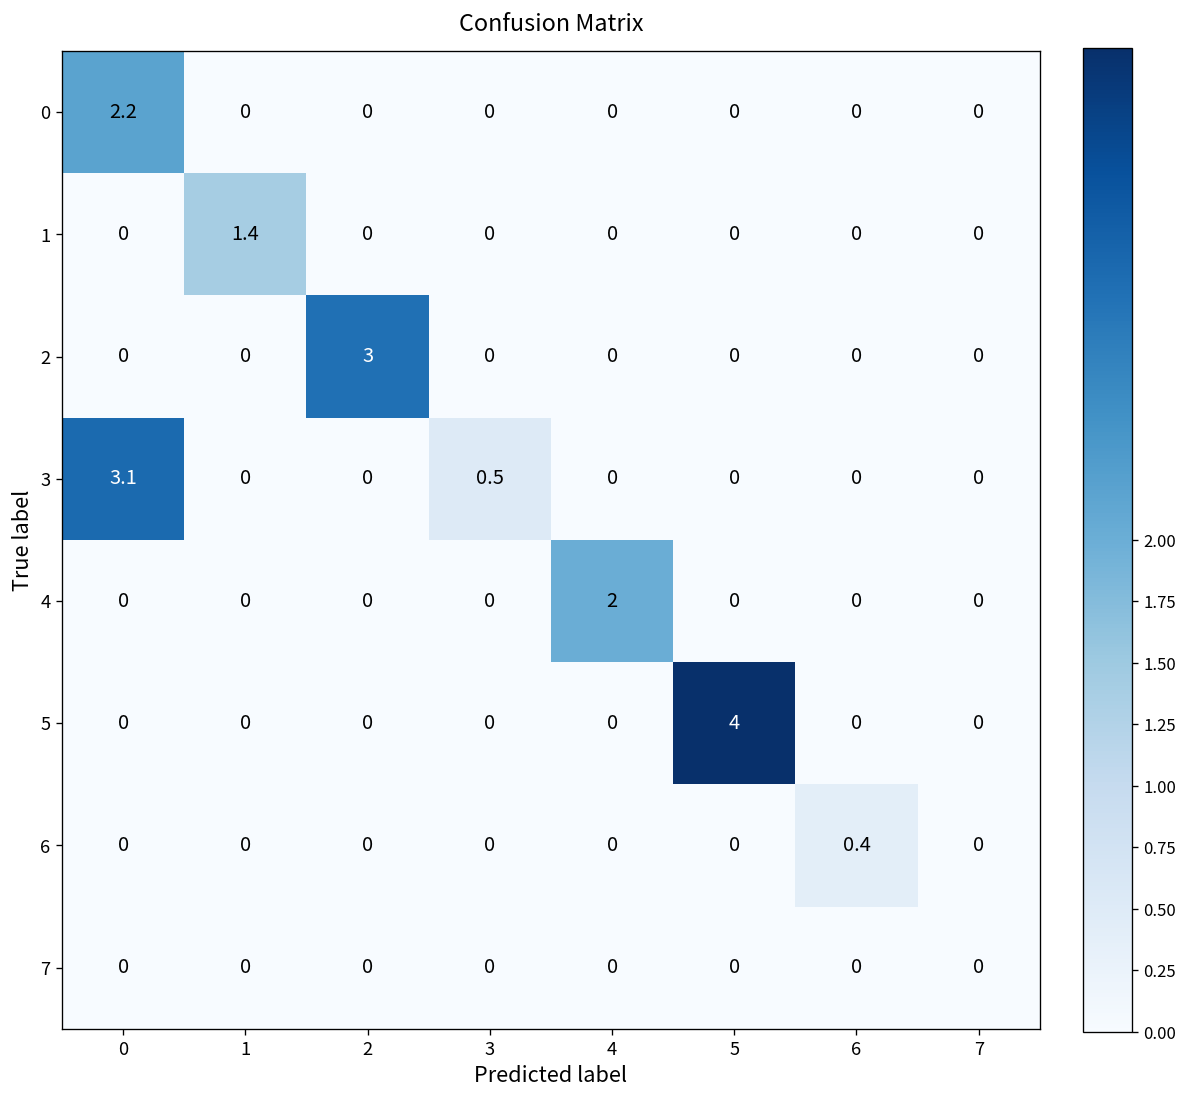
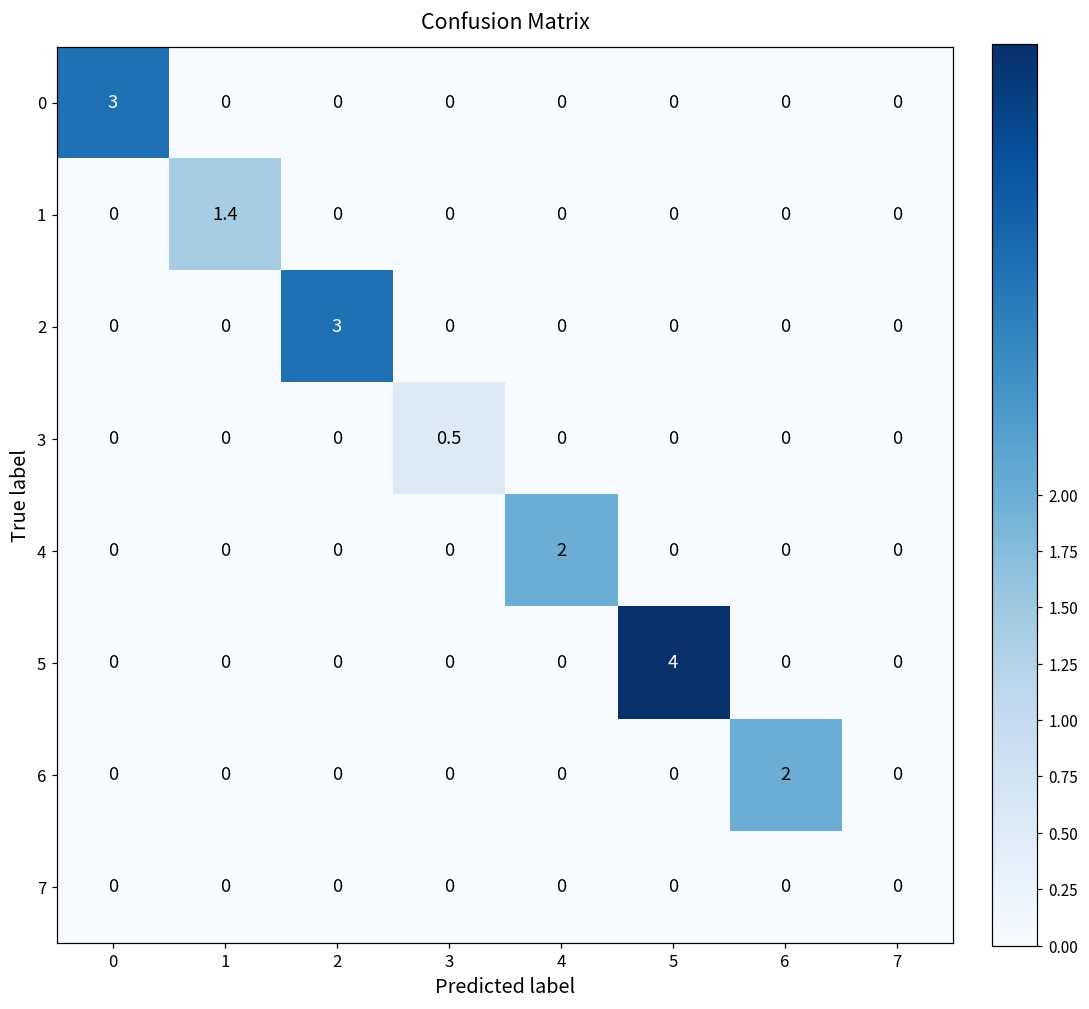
0, 0: 2.2 -> 3
3, 0: 3.1 -> 0
6, 6: 0.4 -> 2
